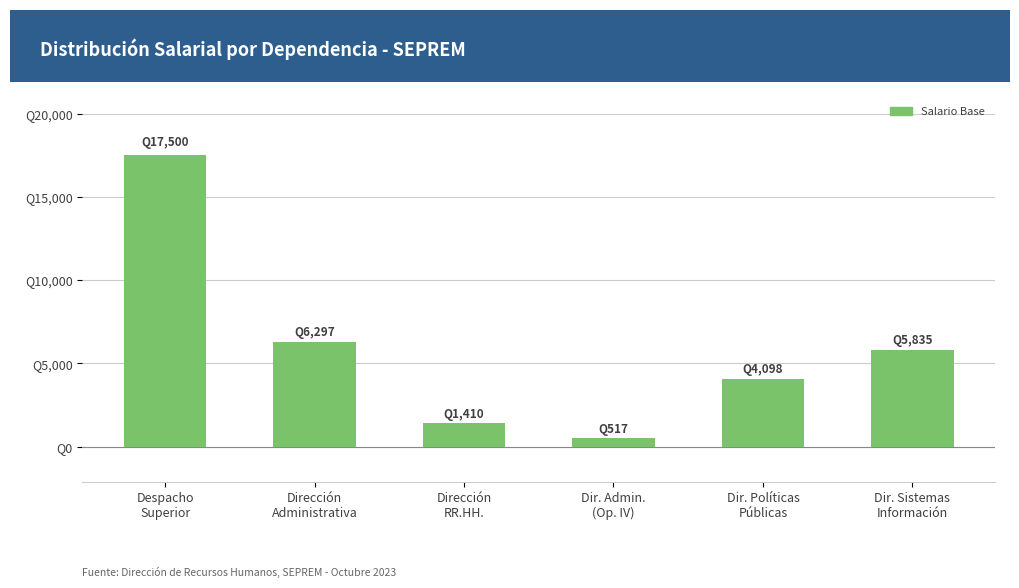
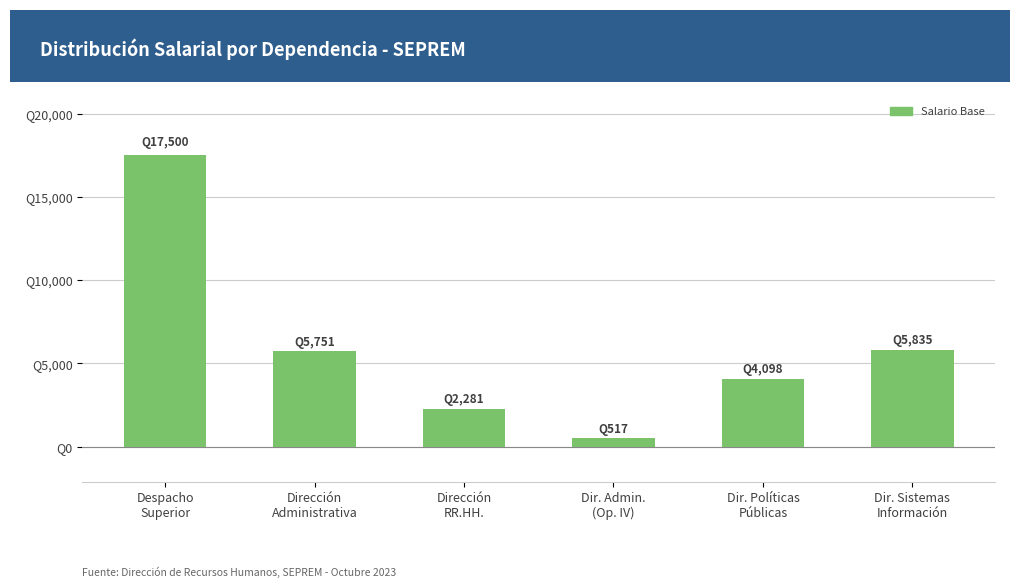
Dirección Administrativa: 6,297 -> 5,751
Dirección RR.HH.: 1,410 -> 2,281
